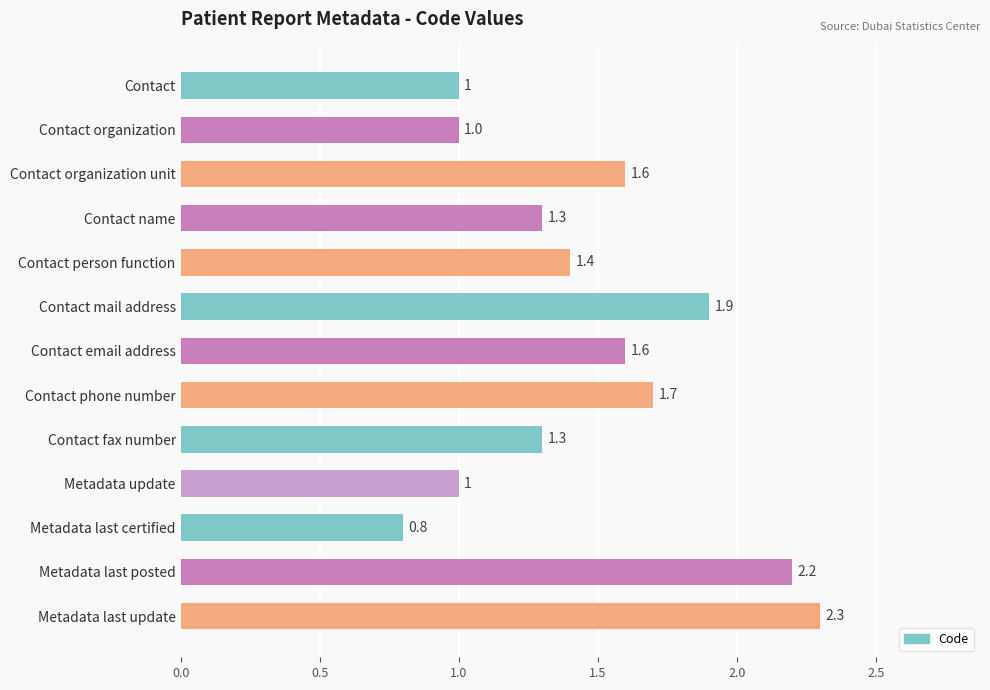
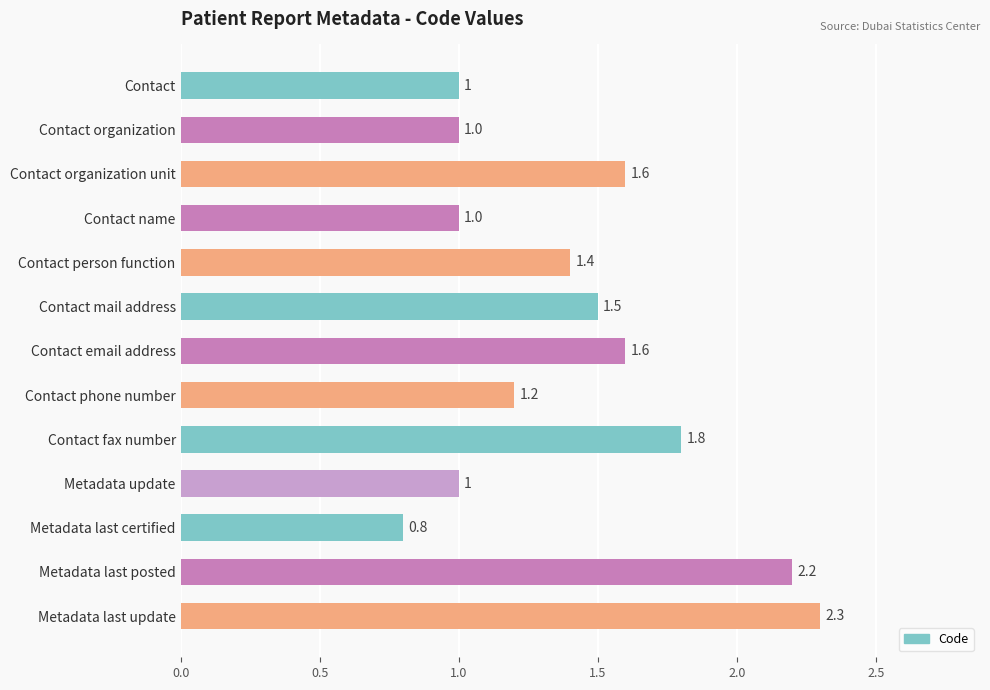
Contact name: 1.3 -> 1.0
Contact mail address: 1.9 -> 1.5
Contact phone number: 1.7 -> 1.2
Contact fax number: 1.3 -> 1.8
